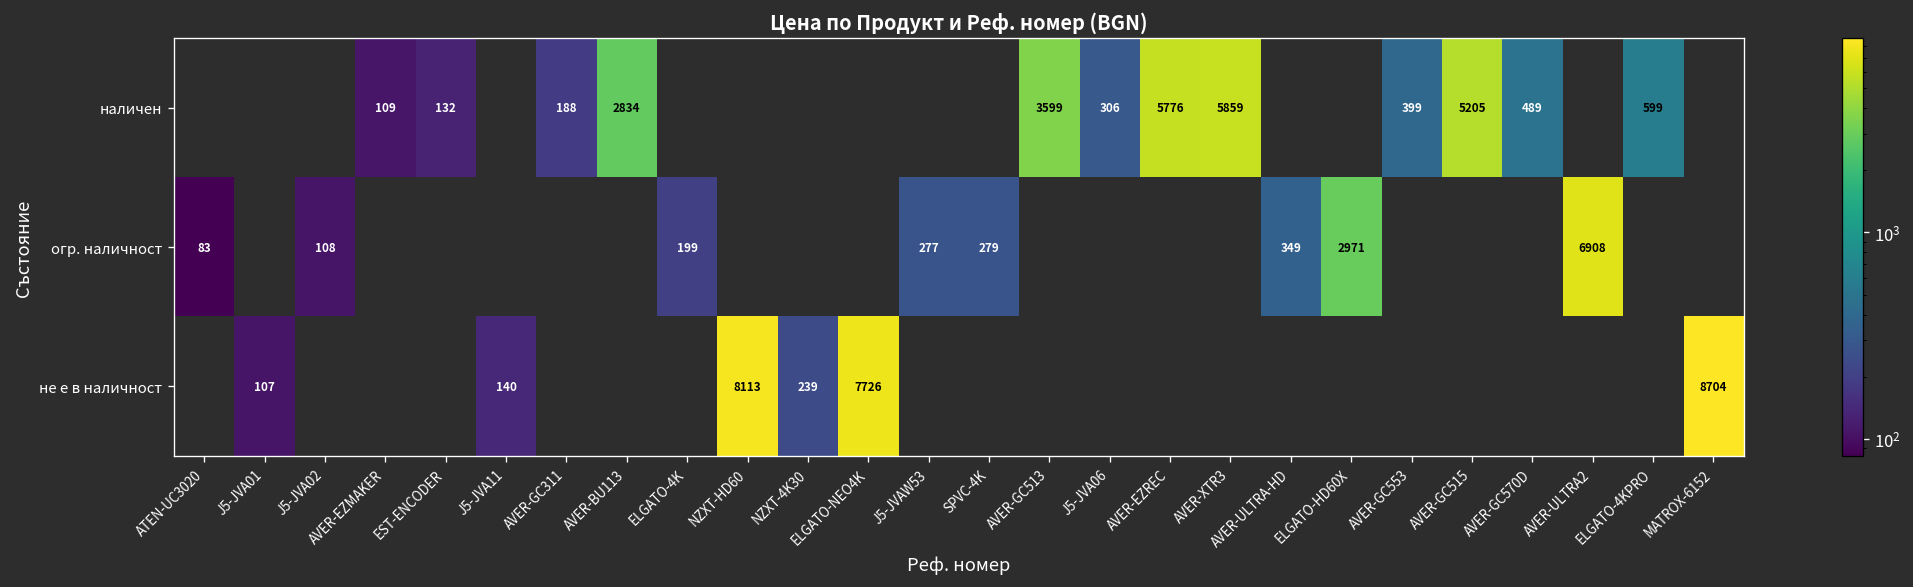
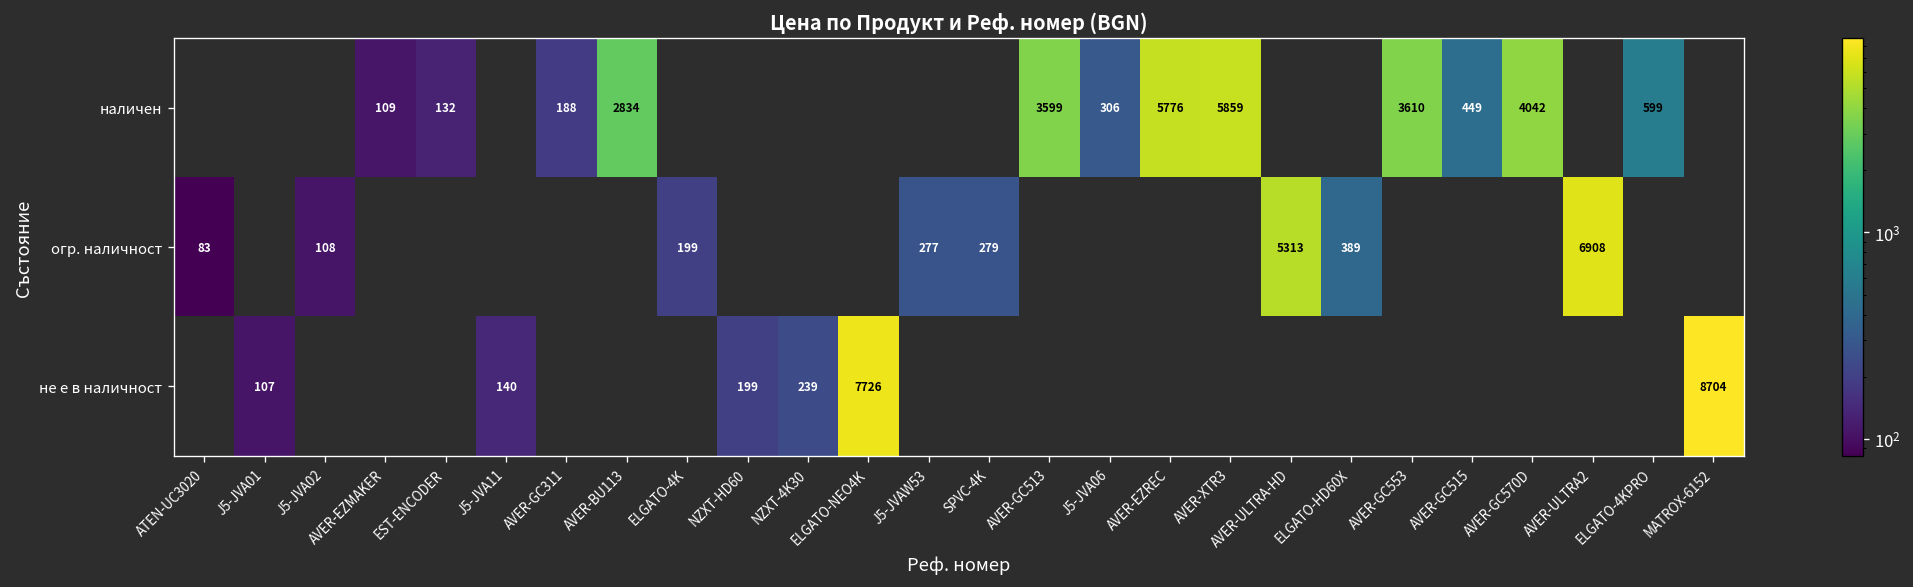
наличен, AVER-GC553: 399 -> 3610
наличен, AVER-GC515: 5205 -> 449
наличен, AVER-GC570D: 489 -> 4042
огр. наличност, AVER-ULTRA-HD: 349 -> 5313
огр. наличност, ELGATO-HD60X: 2971 -> 389
не е в наличност, NZXT-HD60: 8113 -> 199
